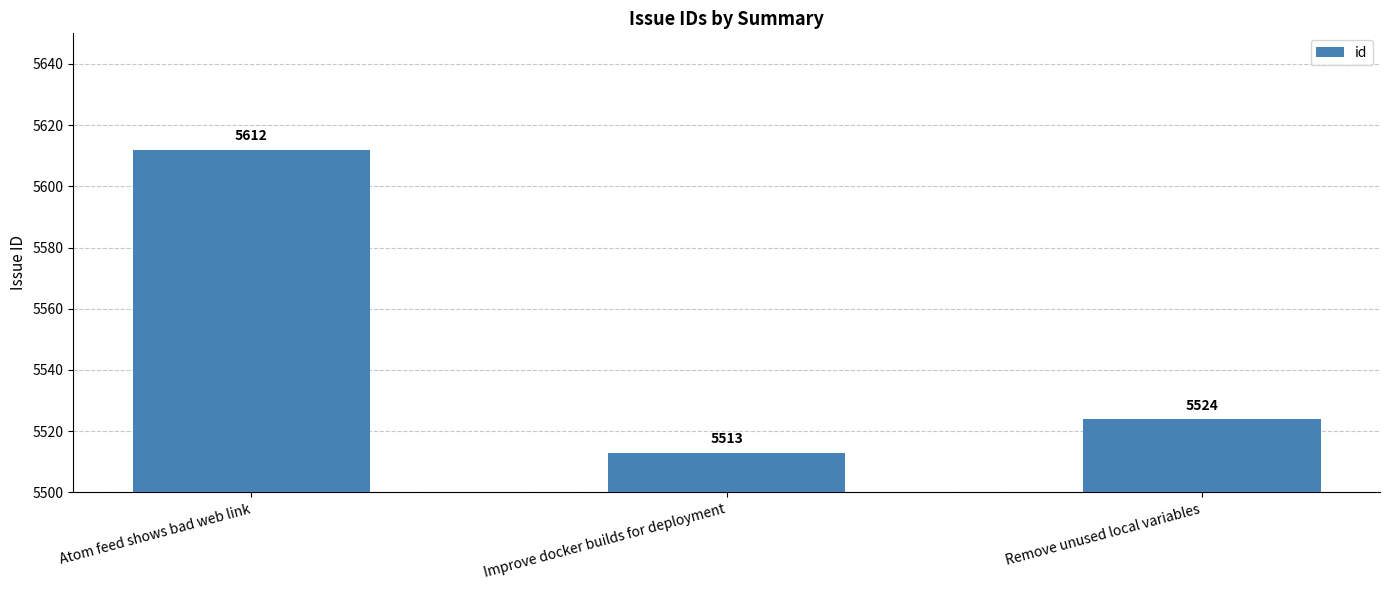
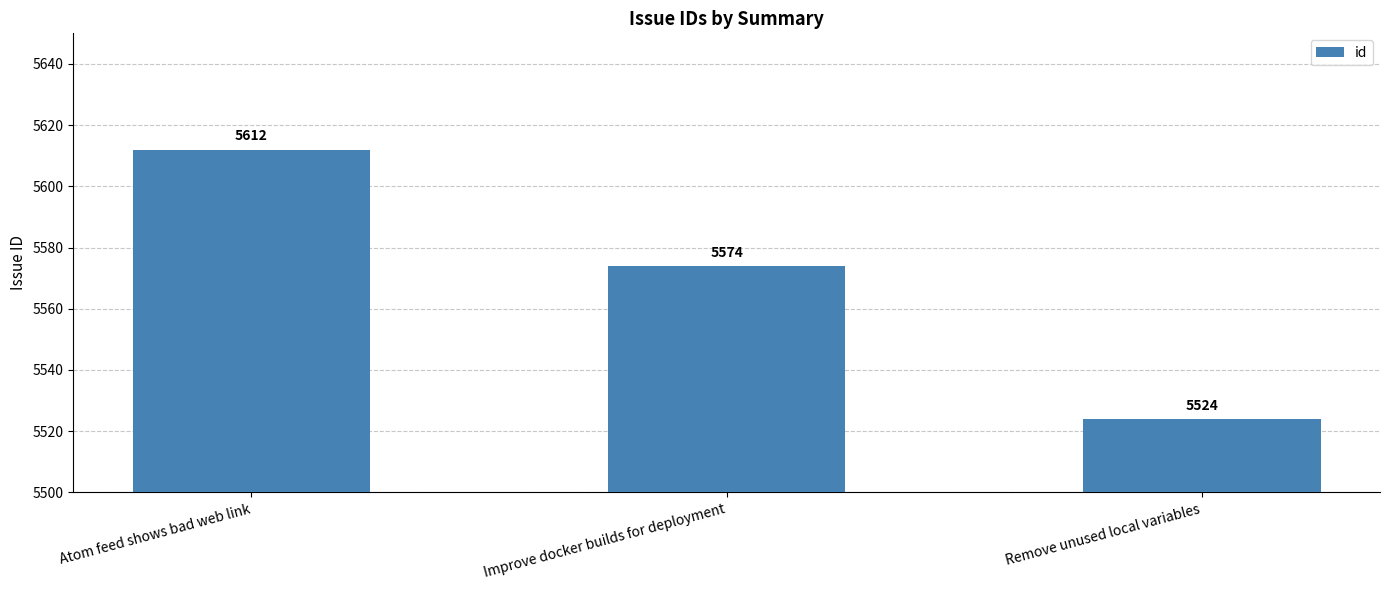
Improve docker builds for deployment: 5513 -> 5574
